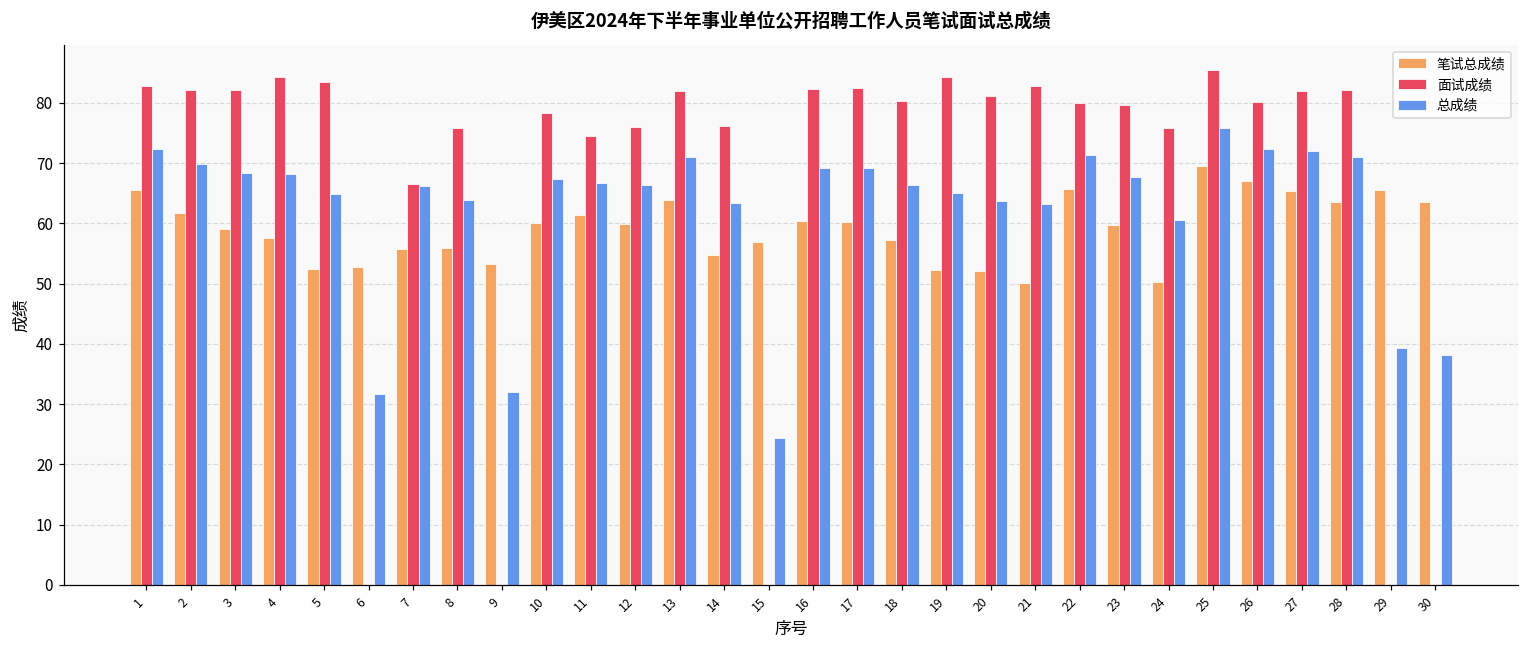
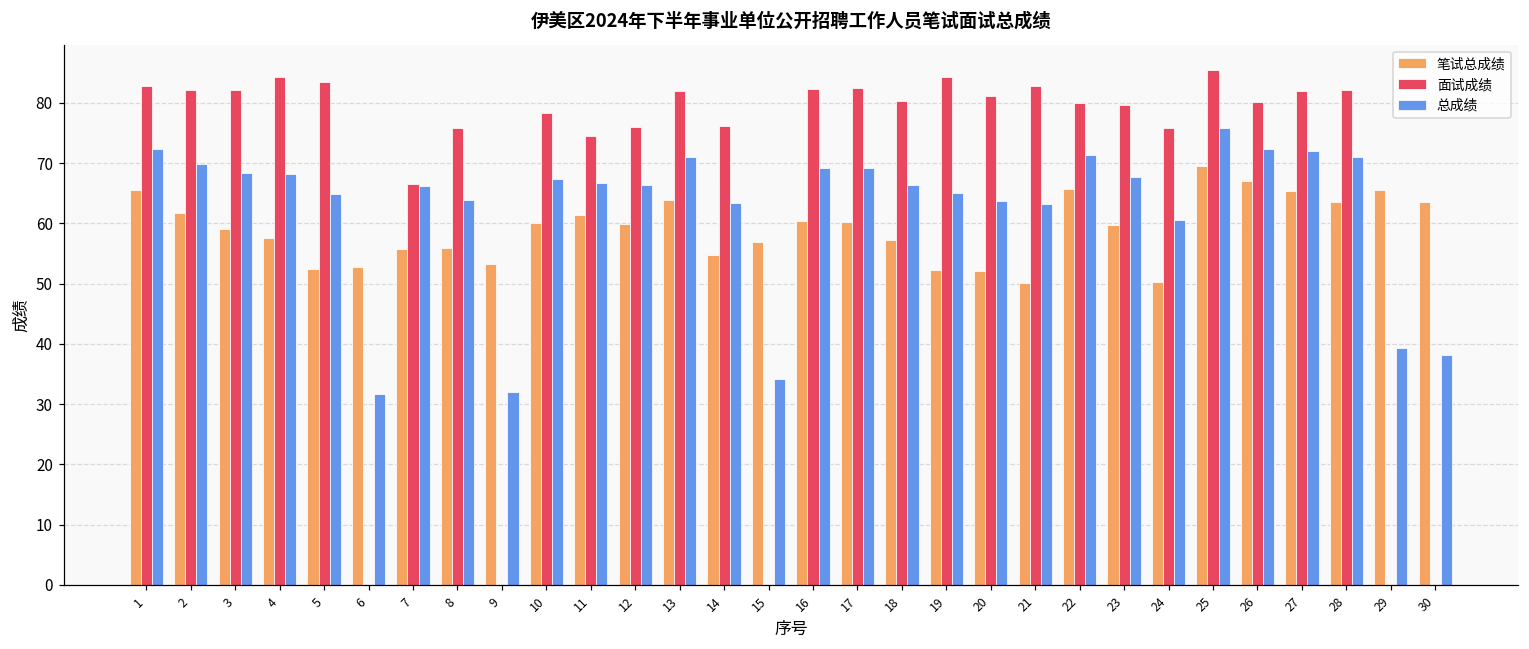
总成绩, 15: 24 -> 34
